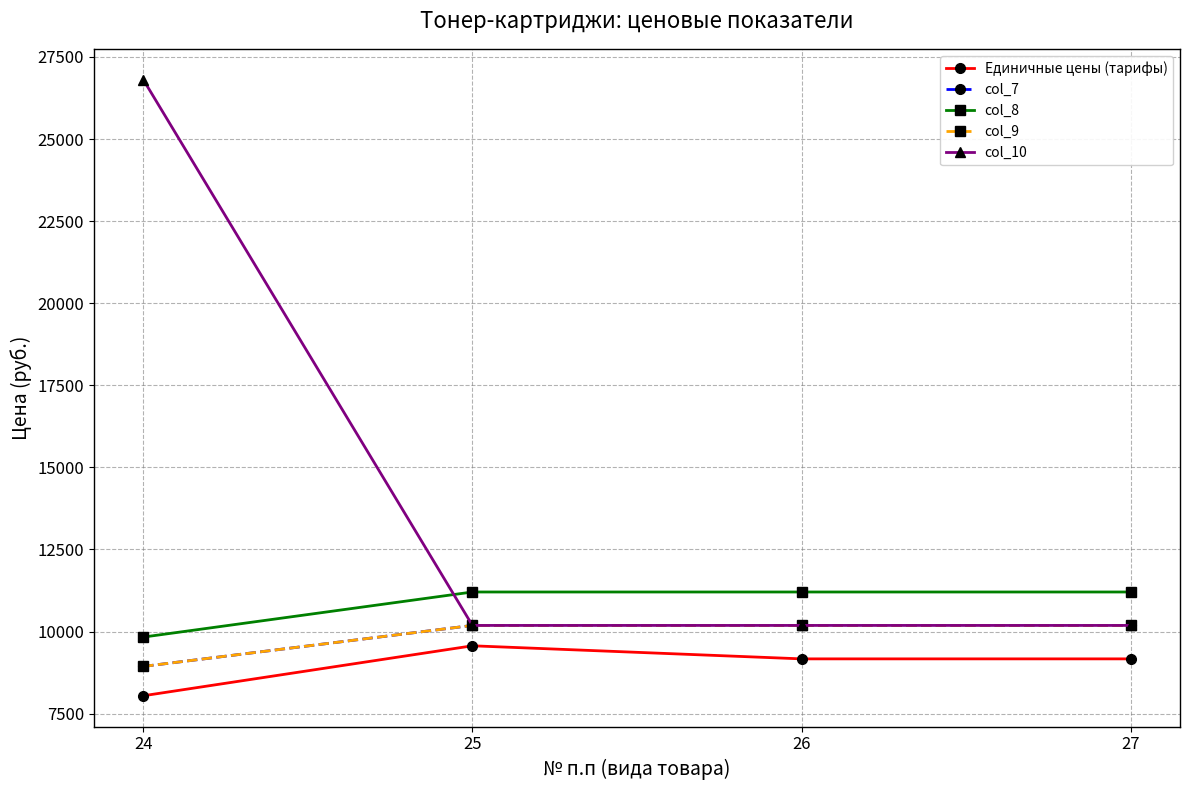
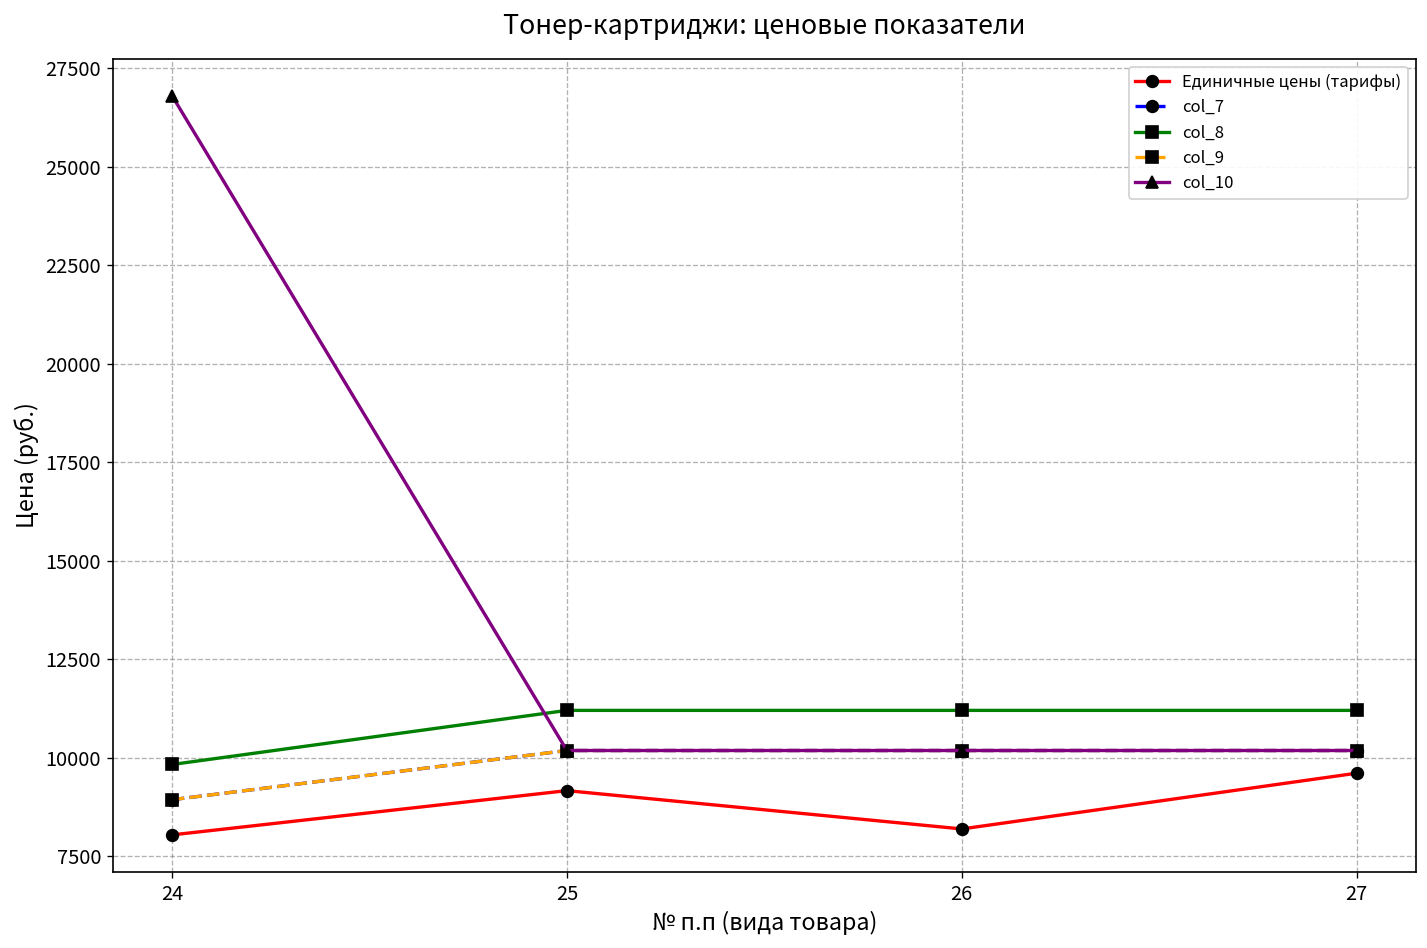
Единичные цены (тарифы), 25: 9600 -> 9200
Единичные цены (тарифы), 26: 9200 -> 8200
Единичные цены (тарифы), 27: 9200 -> 9600
